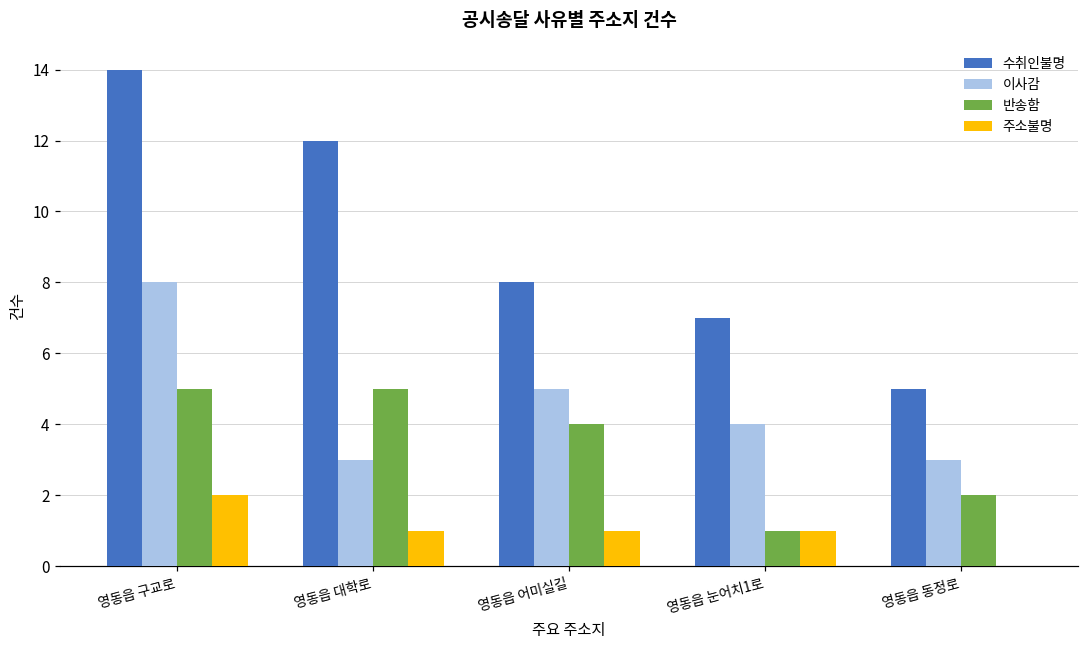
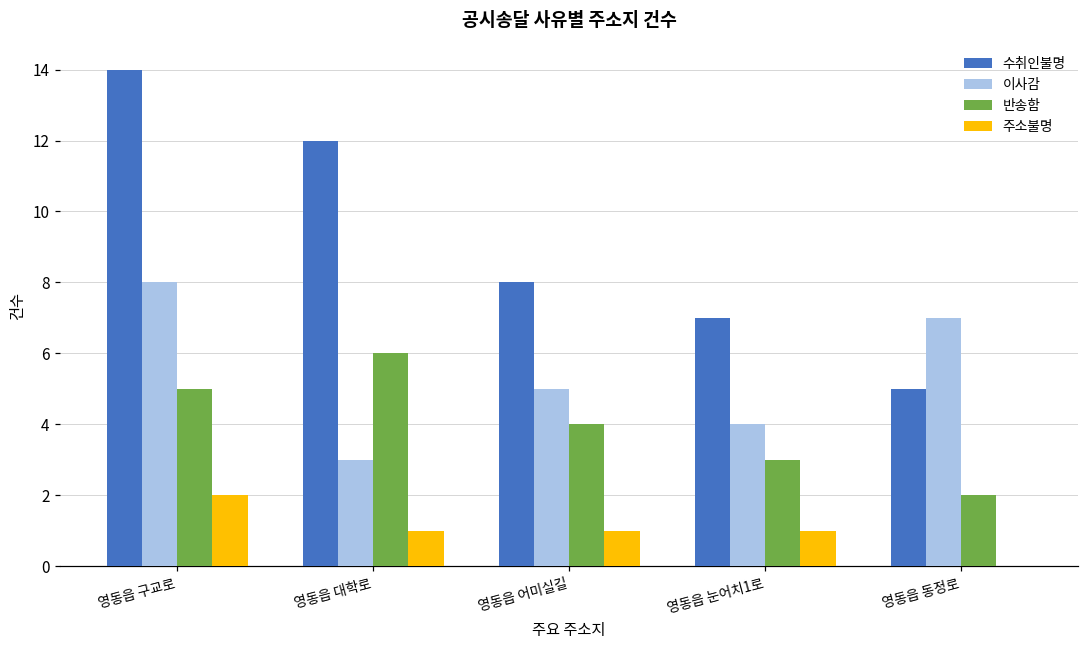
반송함, 영동읍 대학로: 5 -> 6
반송함, 영동읍 눈어치1로: 1 -> 3
이사감, 영동읍 동정로: 3 -> 7
